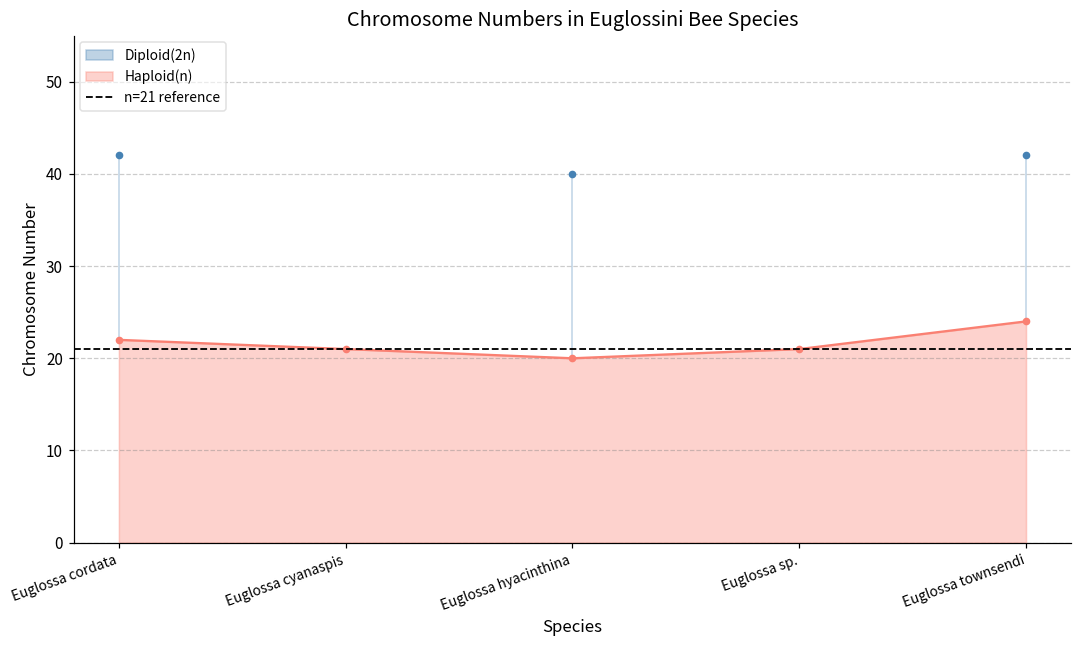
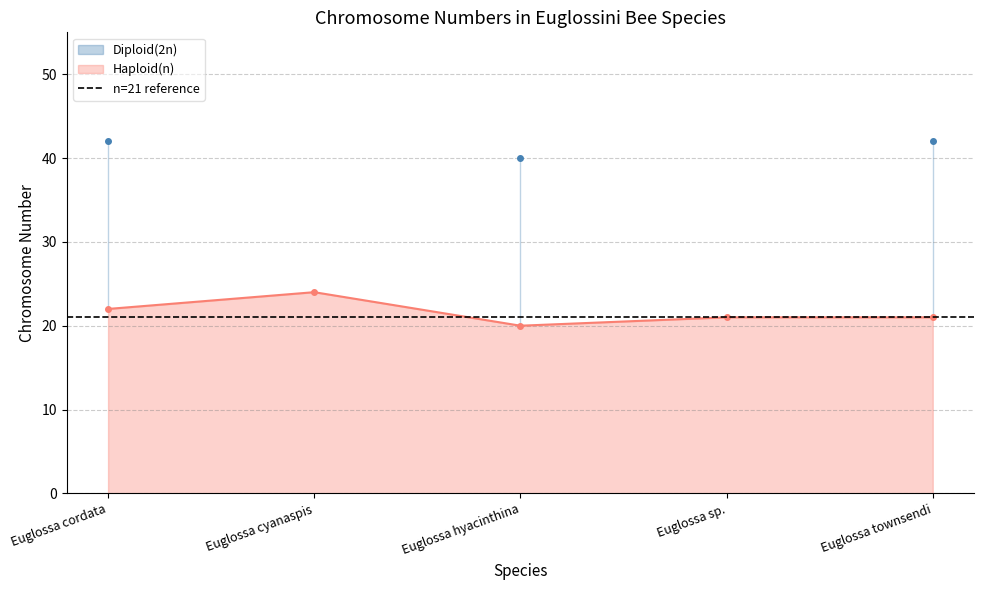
Haploid(n), Euglossa cyanaspis: 21 -> 24
Haploid(n), Euglossa townsendi: 24 -> 21
